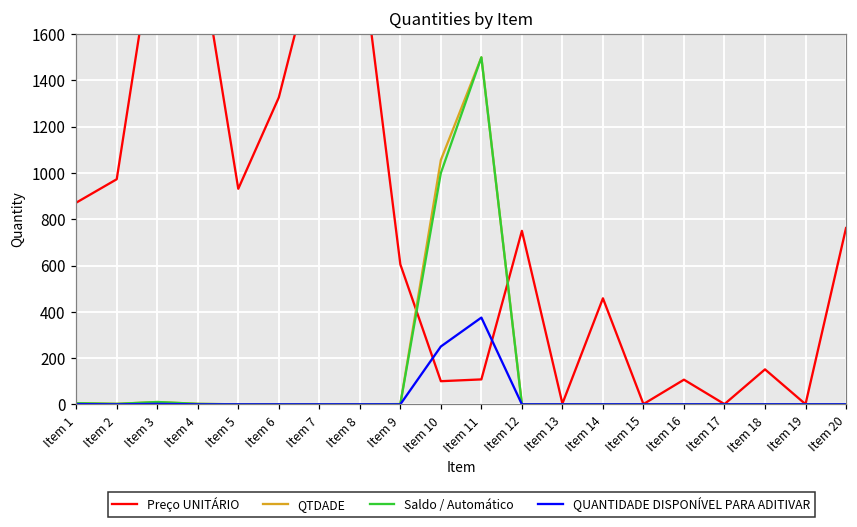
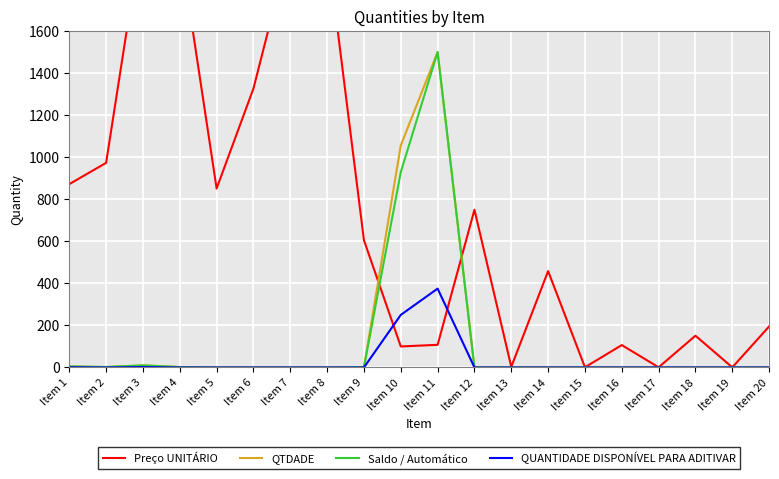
Preço UNITÁRIO, Item 5: 930 -> 850
Saldo / Automático, Item 10: 1000 -> 930
Preço UNITÁRIO, Item 20: 760 -> 200
